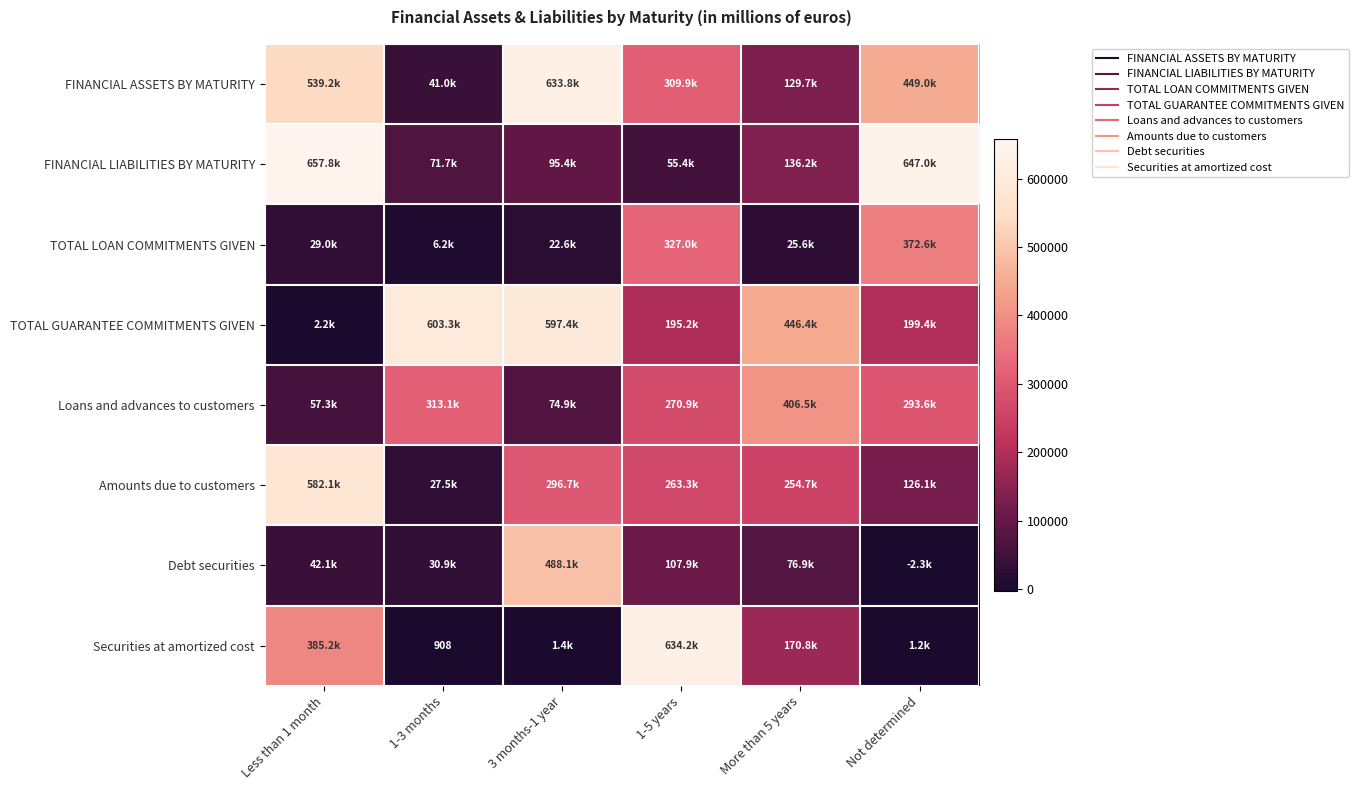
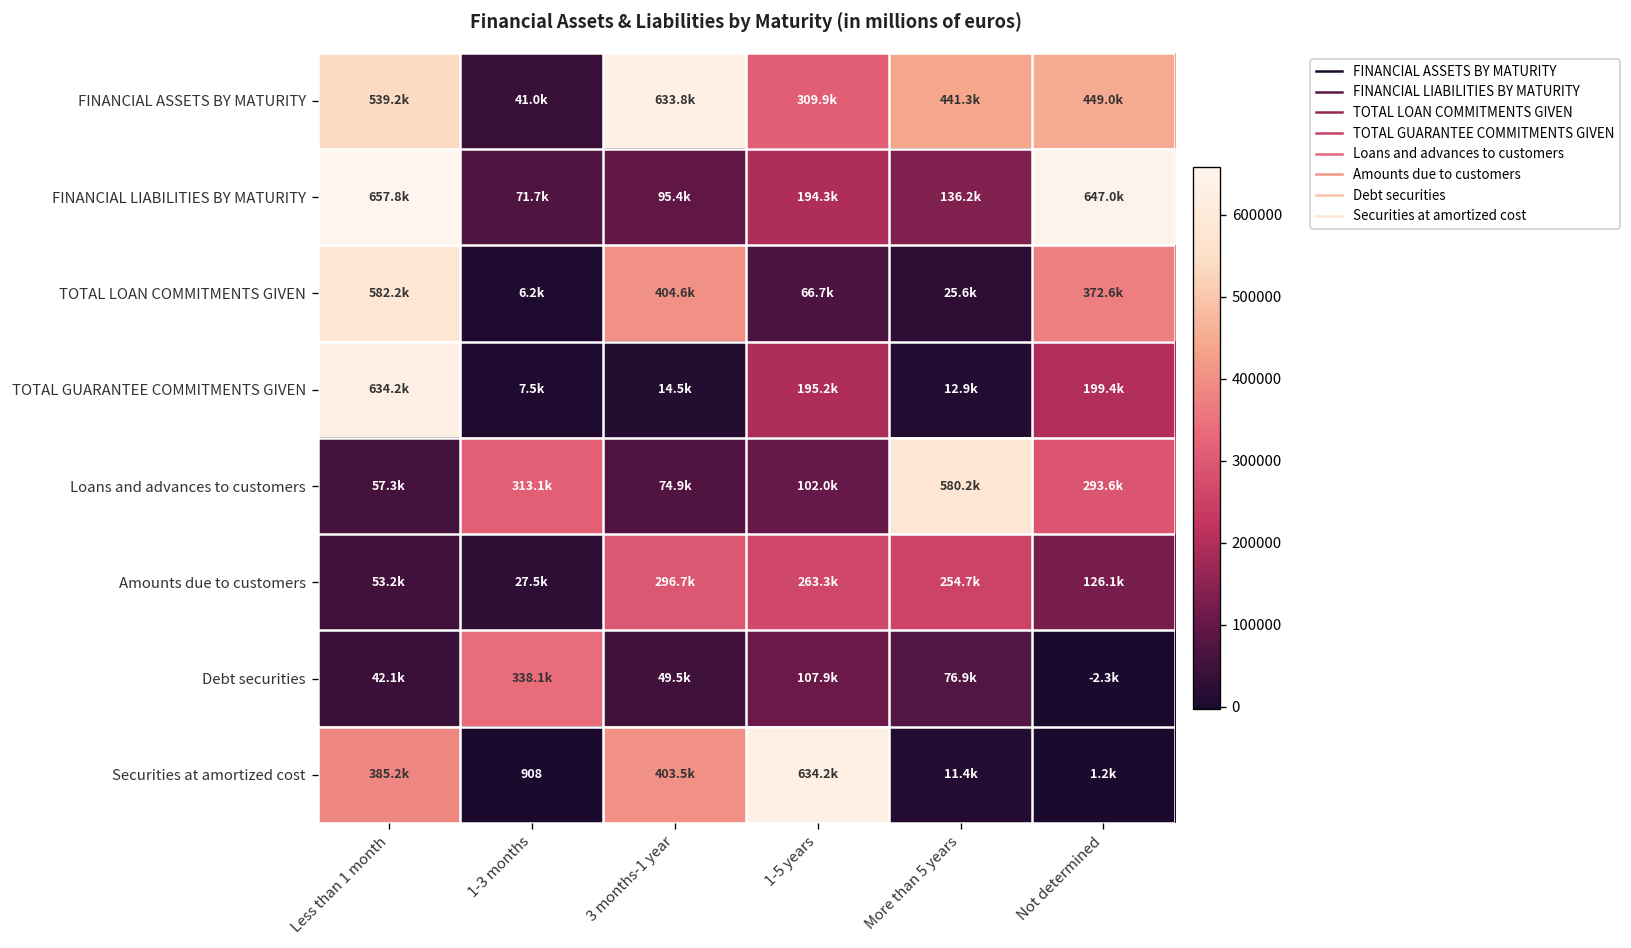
FINANCIAL ASSETS BY MATURITY, More than 5 years: 129.7k -> 441.3k
FINANCIAL LIABILITIES BY MATURITY, 1-5 years: 55.4k -> 194.3k
TOTAL LOAN COMMITMENTS GIVEN, Less than 1 month: 29.0k -> 582.2k
TOTAL LOAN COMMITMENTS GIVEN, 3 months-1 year: 22.6k -> 404.6k
TOTAL LOAN COMMITMENTS GIVEN, 1-5 years: 327.0k -> 66.7k
TOTAL GUARANTEE COMMITMENTS GIVEN, Less than 1 month: 2.2k -> 634.2k
TOTAL GUARANTEE COMMITMENTS GIVEN, 1-3 months: 603.3k -> 7.5k
TOTAL GUARANTEE COMMITMENTS GIVEN, 3 months-1 year: 597.4k -> 14.5k
TOTAL GUARANTEE COMMITMENTS GIVEN, More than 5 years: 446.4k -> 12.9k
Loans and advances to customers, 1-5 years: 270.9k -> 102.0k
Loans and advances to customers, More than 5 years: 406.5k -> 580.2k
Amounts due to customers, Less than 1 month: 582.1k -> 53.2k
Debt securities, 1-3 months: 30.9k -> 338.1k
Debt securities, 3 months-1 year: 488.1k -> 49.5k
Securities at amortized cost, 3 months-1 year: 1.4k -> 403.5k
Securities at amortized cost, More than 5 years: 170.8k -> 11.4k
